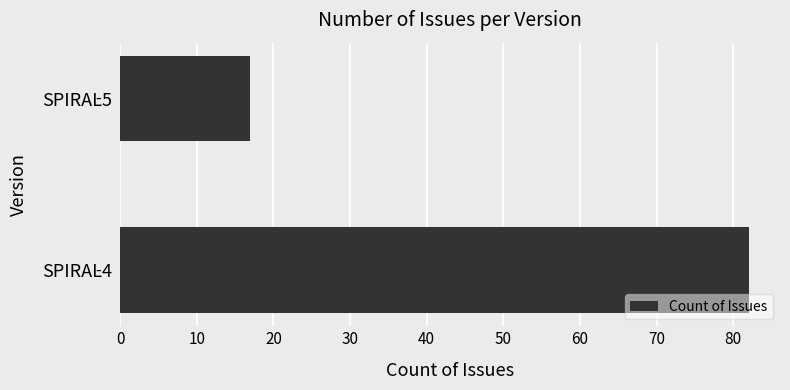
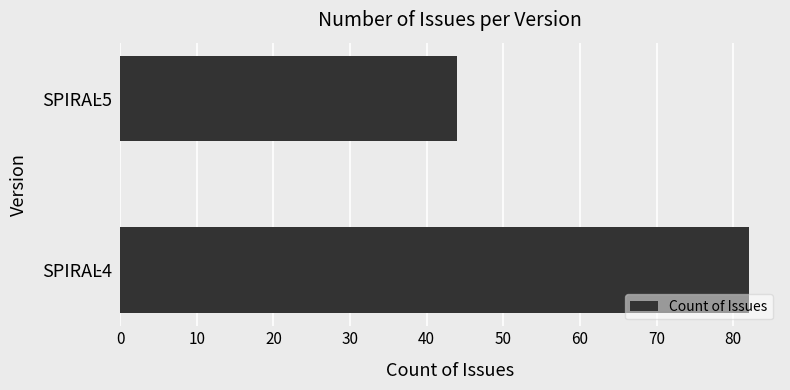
SPIRAL5: 17 -> 44
